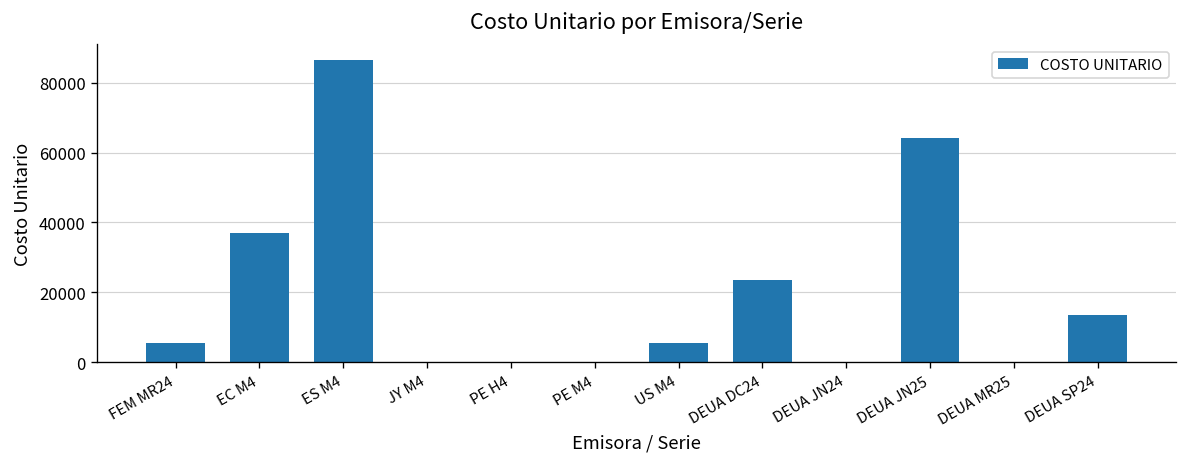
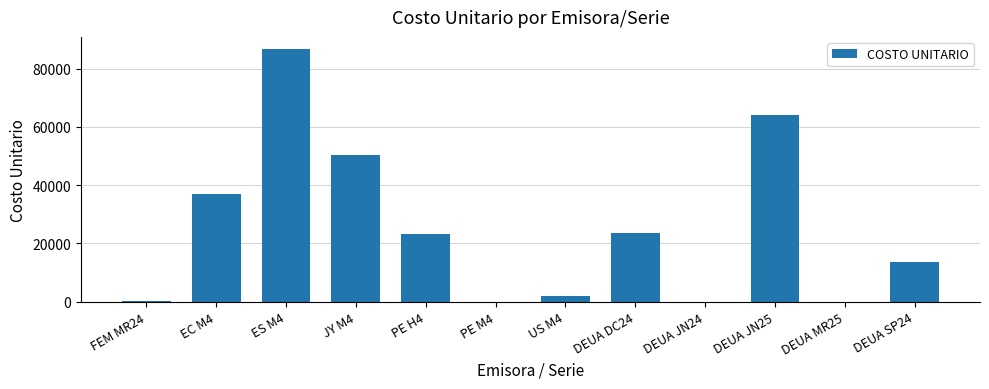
FEM MR24: 6000 -> 0
JY M4: 0 -> 50000
PE H4: 0 -> 23000
US M4: 6000 -> 2000
